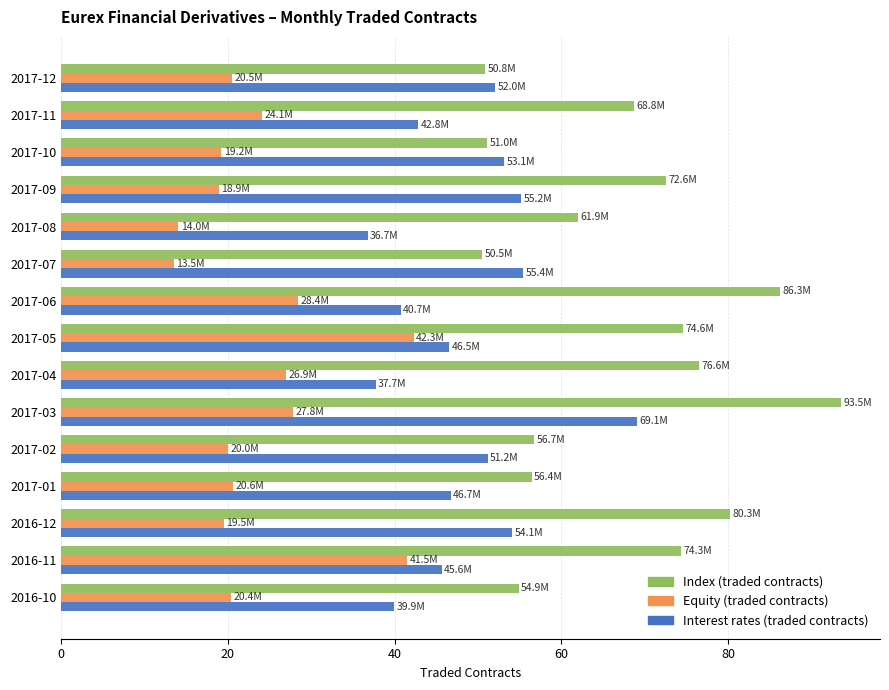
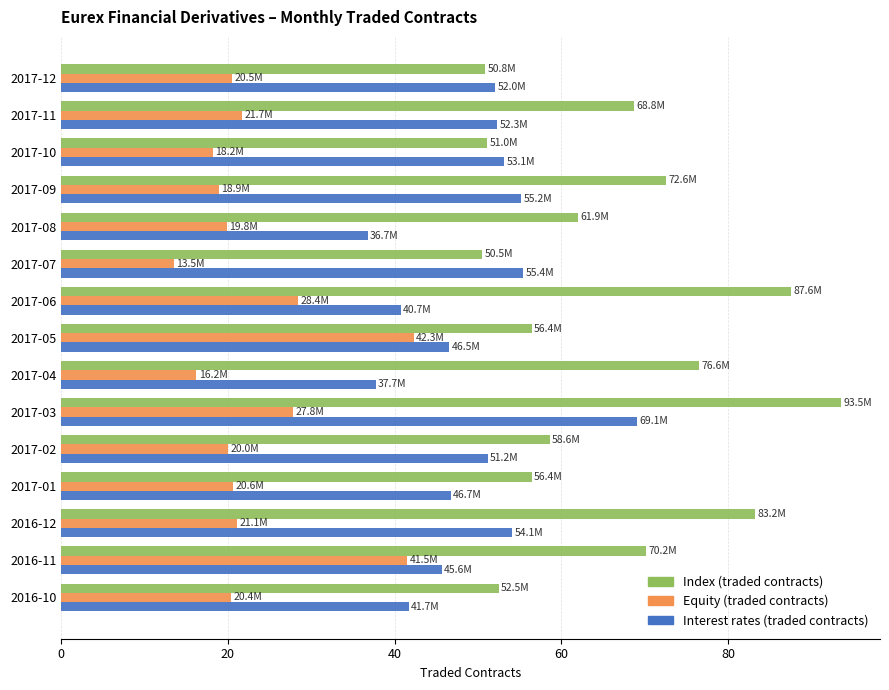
Equity (traded contracts), 2017-11: 24.1M -> 21.7M
Interest rates (traded contracts), 2017-11: 42.8M -> 52.3M
Equity (traded contracts), 2017-10: 19.2M -> 18.2M
Equity (traded contracts), 2017-08: 14.0M -> 19.8M
Index (traded contracts), 2017-06: 86.3M -> 87.6M
Index (traded contracts), 2017-05: 74.6M -> 56.4M
Equity (traded contracts), 2017-04: 26.9M -> 16.2M
Index (traded contracts), 2017-02: 56.7M -> 58.6M
Index (traded contracts), 2016-12: 80.3M -> 83.2M
Equity (traded contracts), 2016-12: 19.5M -> 21.1M
Index (traded contracts), 2016-11: 74.3M -> 70.2M
Index (traded contracts), 2016-10: 54.9M -> 52.5M
Interest rates (traded contracts), 2016-10: 39.9M -> 41.7M
